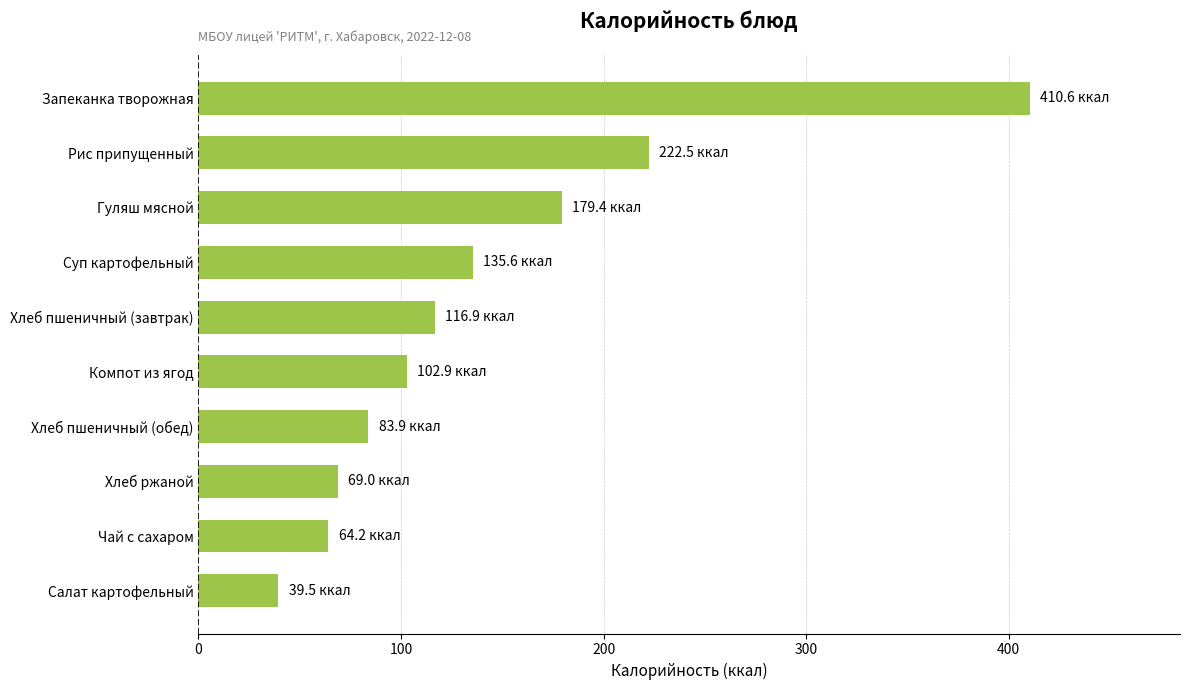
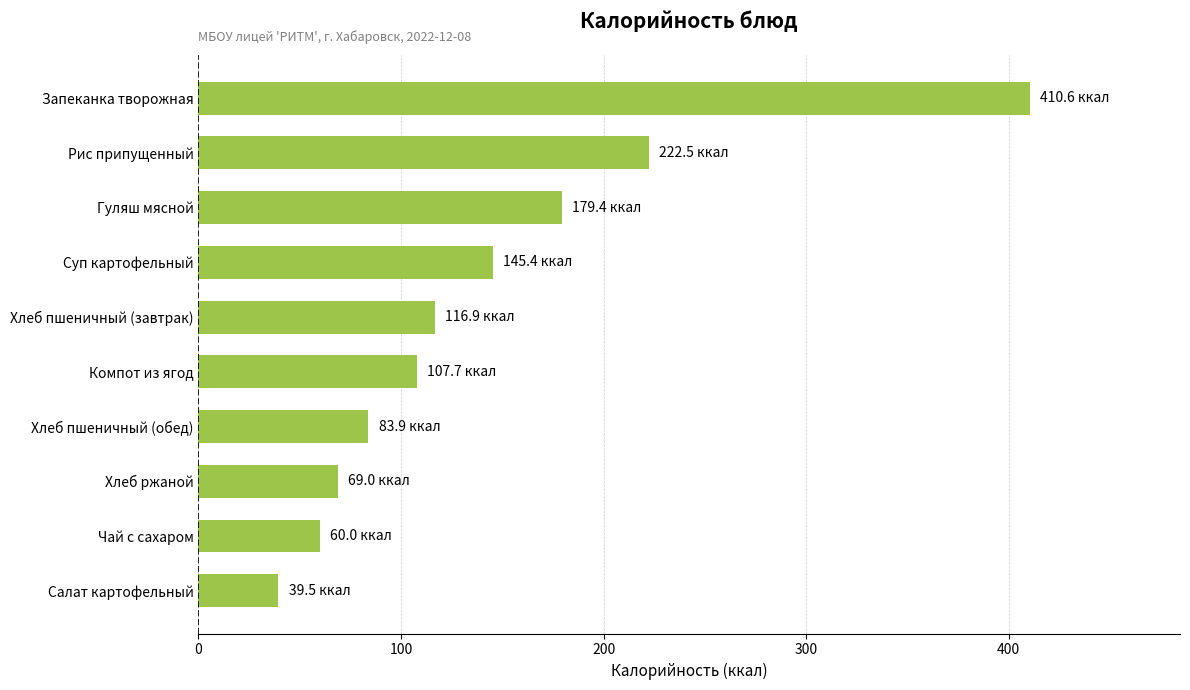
Суп картофельный: 135.6 -> 145.4
Компот из ягод: 102.9 -> 107.7
Чай с сахаром: 64.2 -> 60.0
